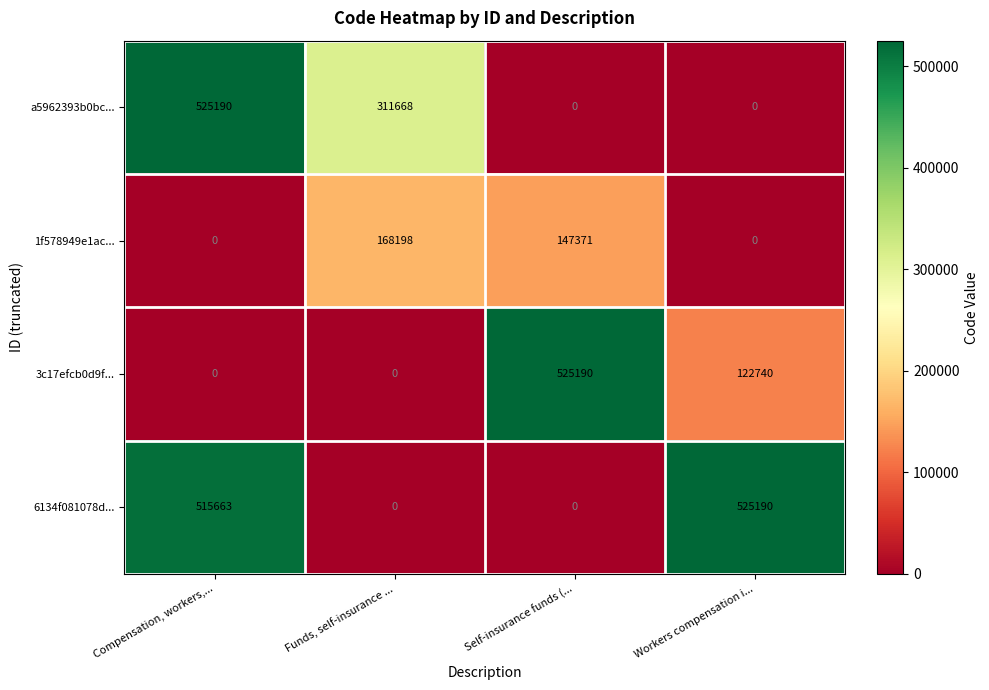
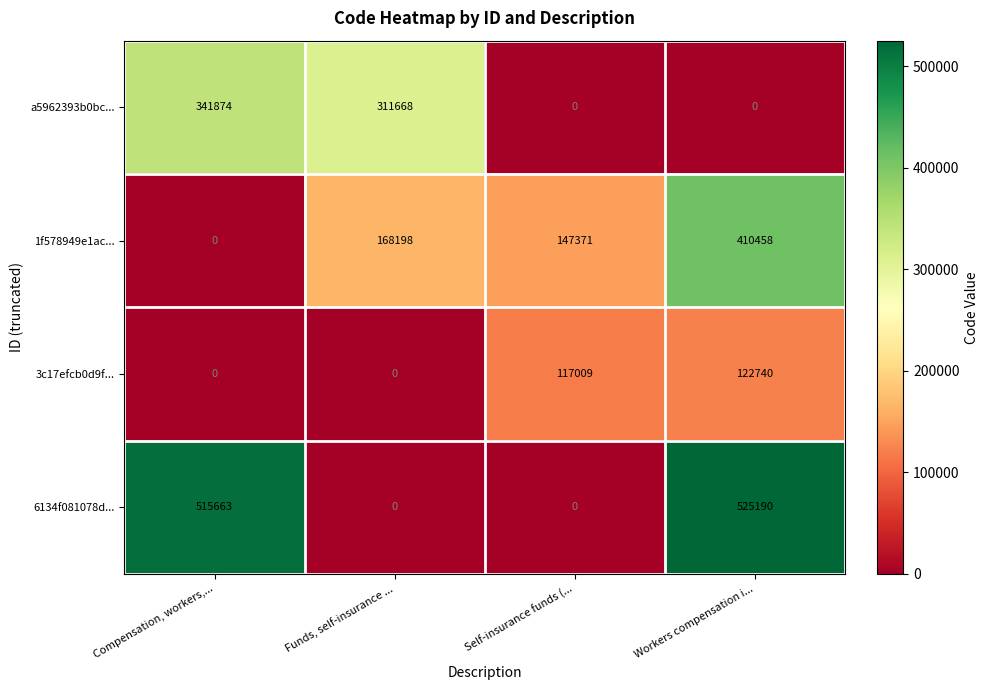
a5962393b0bc..., Compensation, workers,...: 525190 -> 341874
1f578949e1ac..., Workers compensation i...: 0 -> 410458
3c17efcb0d9f..., Self-insurance funds (...: 525190 -> 117009
